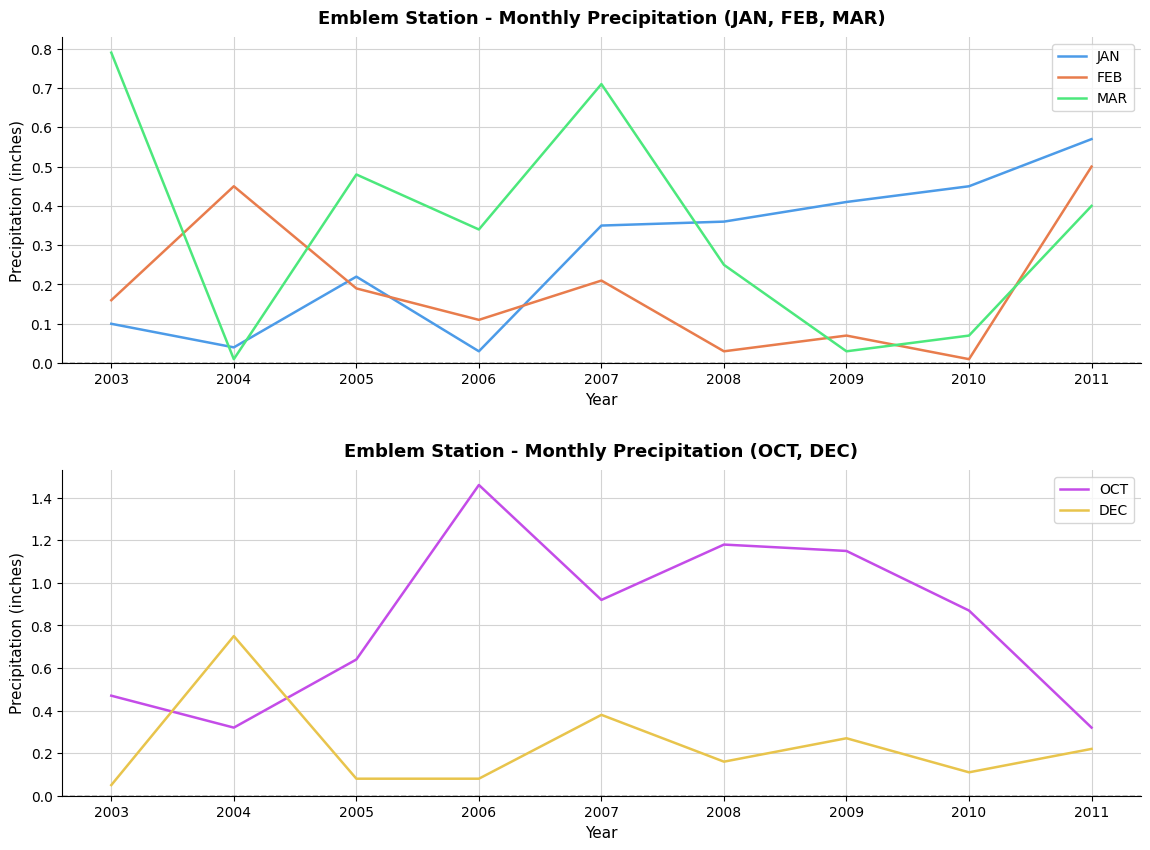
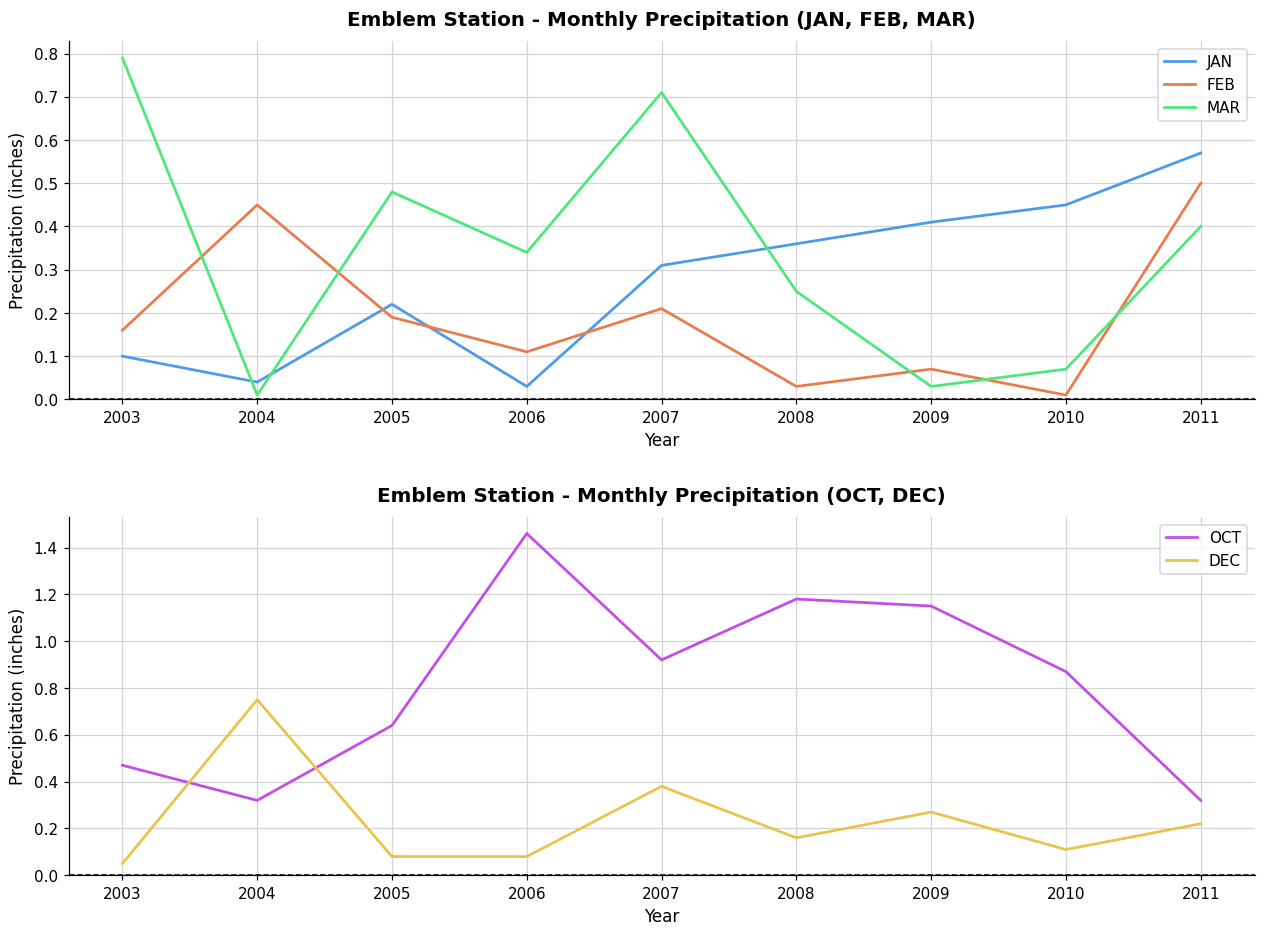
Emblem Station - Monthly Precipitation (JAN, FEB, MAR), JAN, 2007: 0.35 -> 0.31
